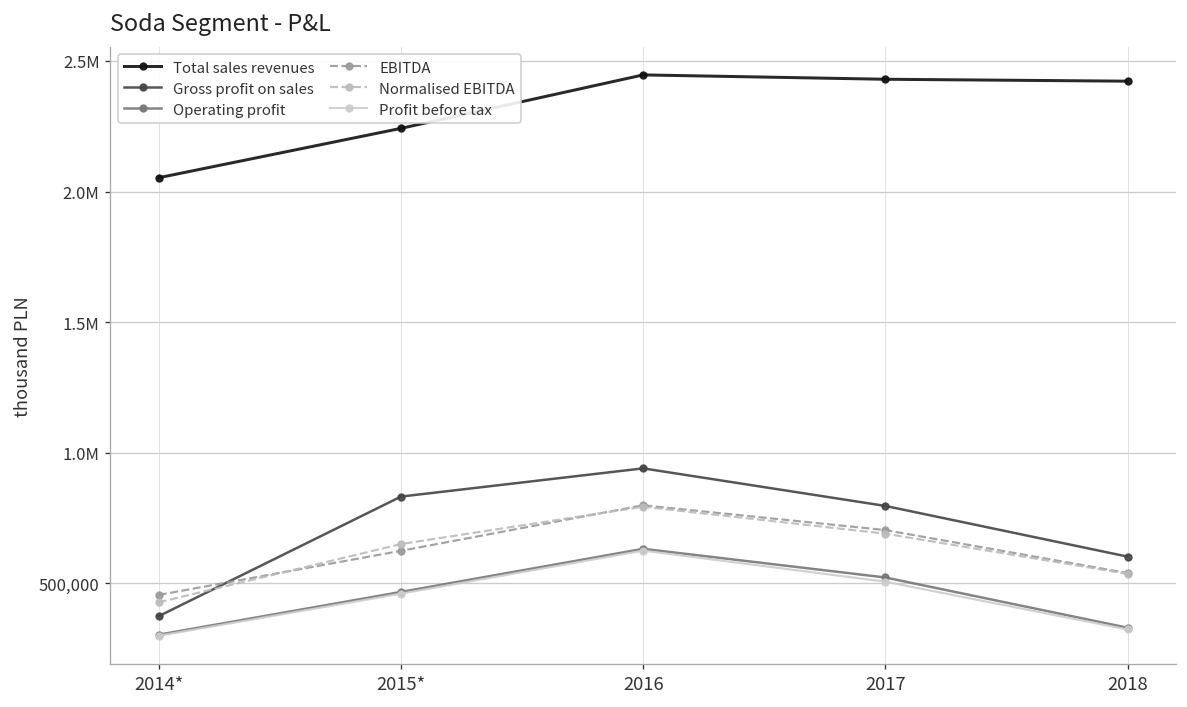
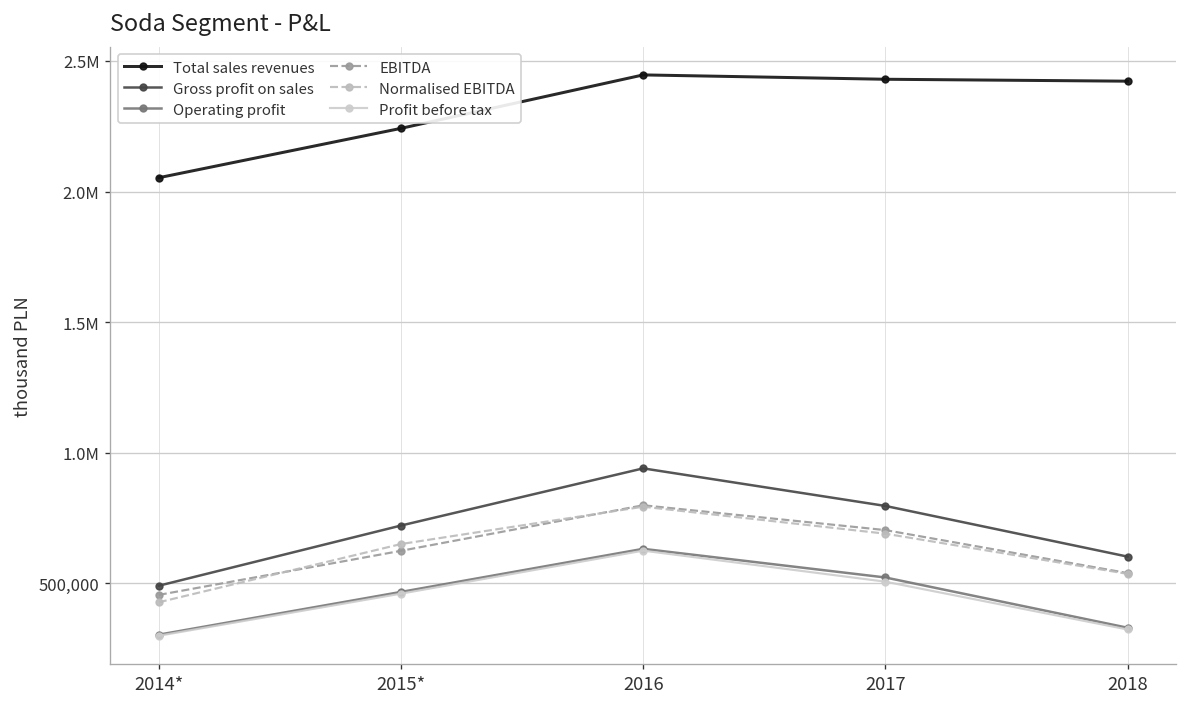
Gross profit on sales, 2014*: 380,000 -> 490,000
Gross profit on sales, 2015*: 830,000 -> 720,000
